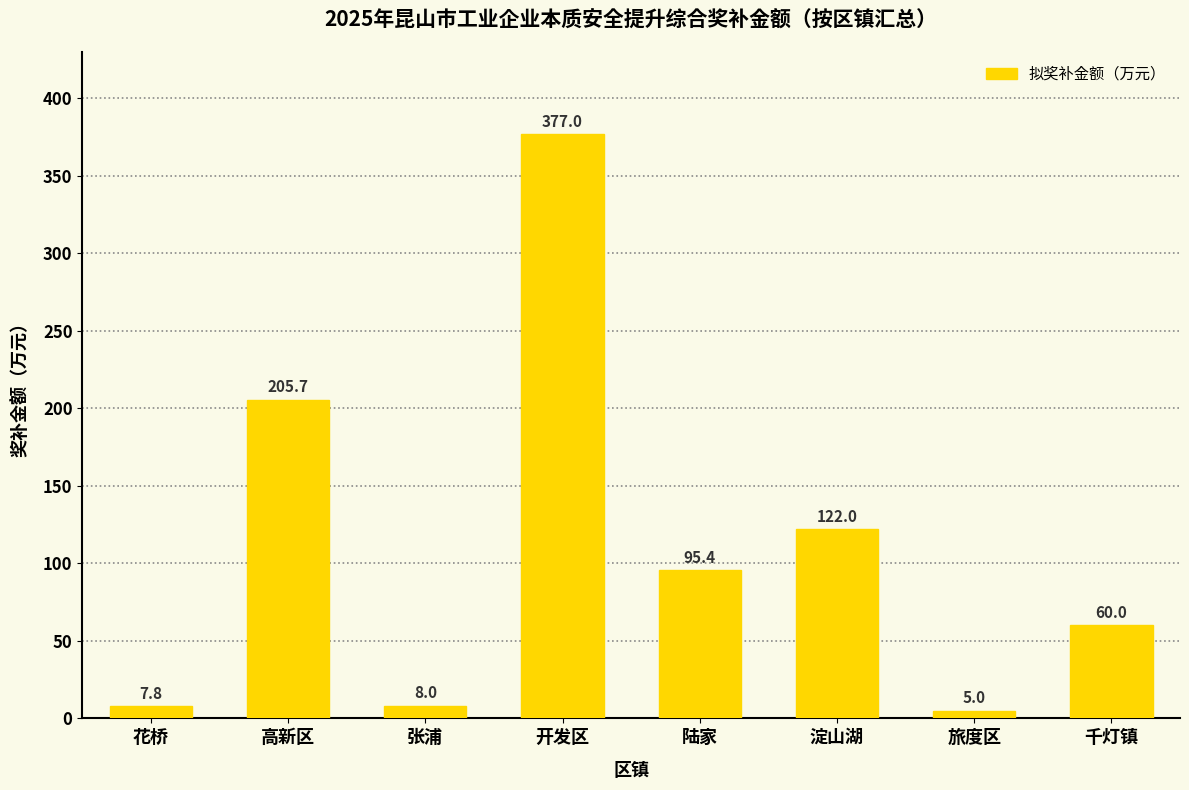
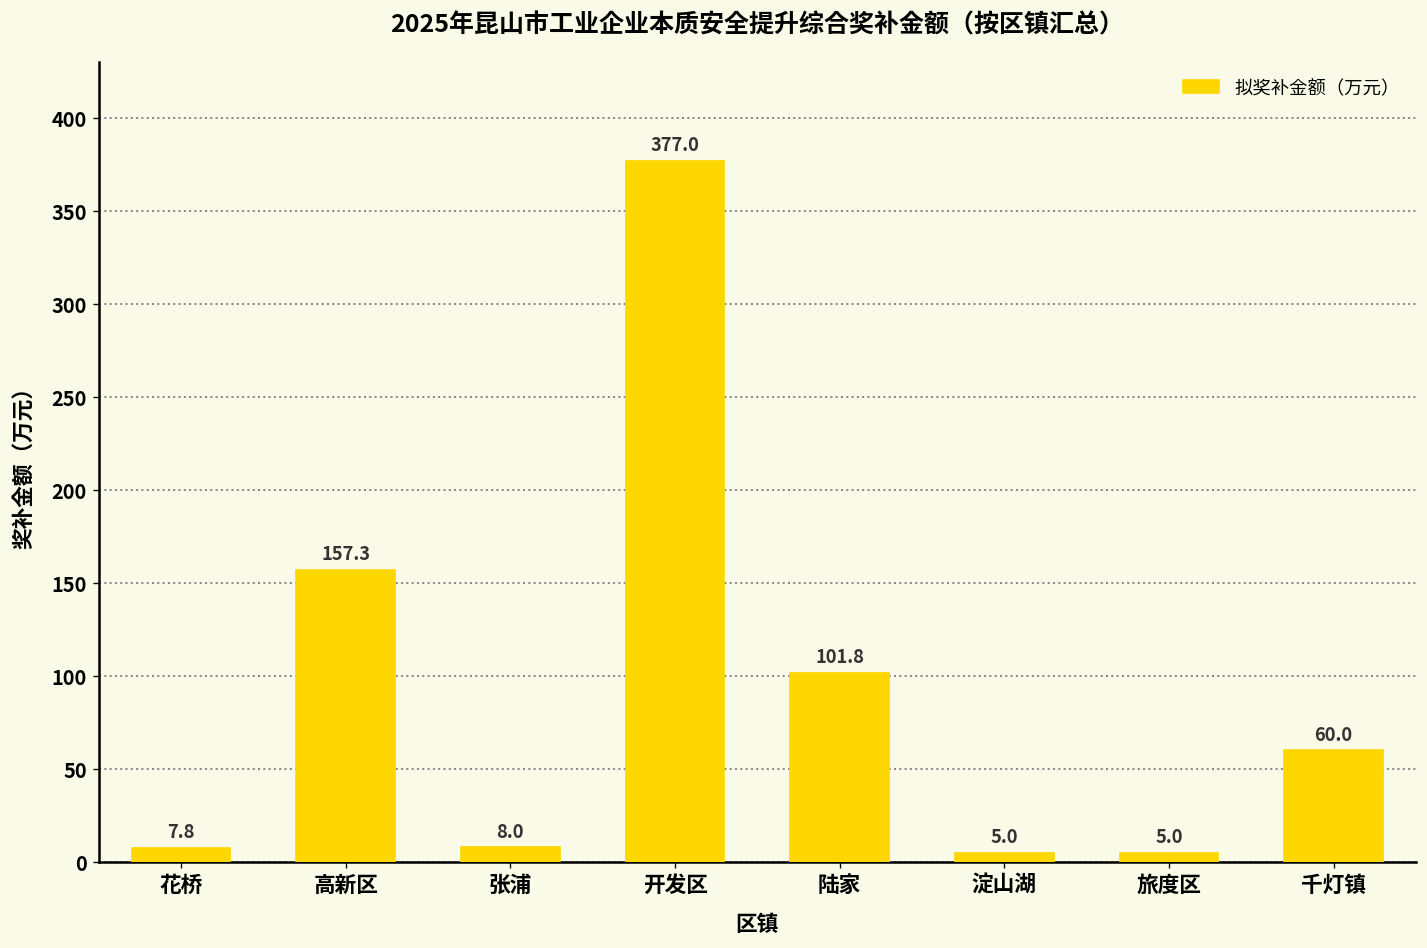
高新区: 205.7 -> 157.3
陆家: 95.4 -> 101.8
淀山湖: 122.0 -> 5.0
